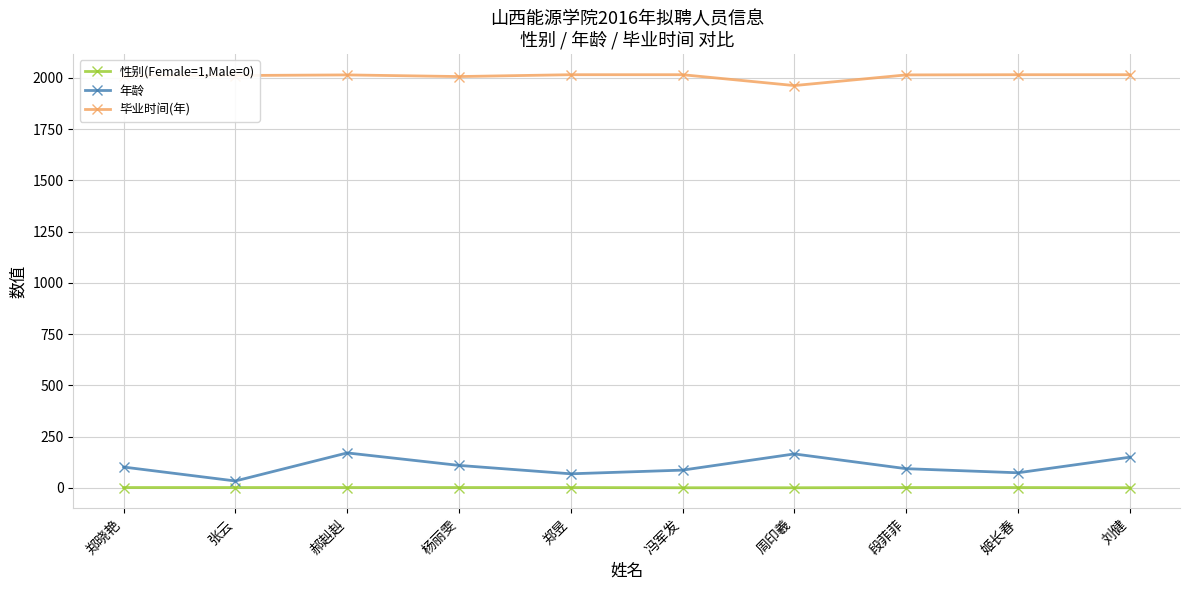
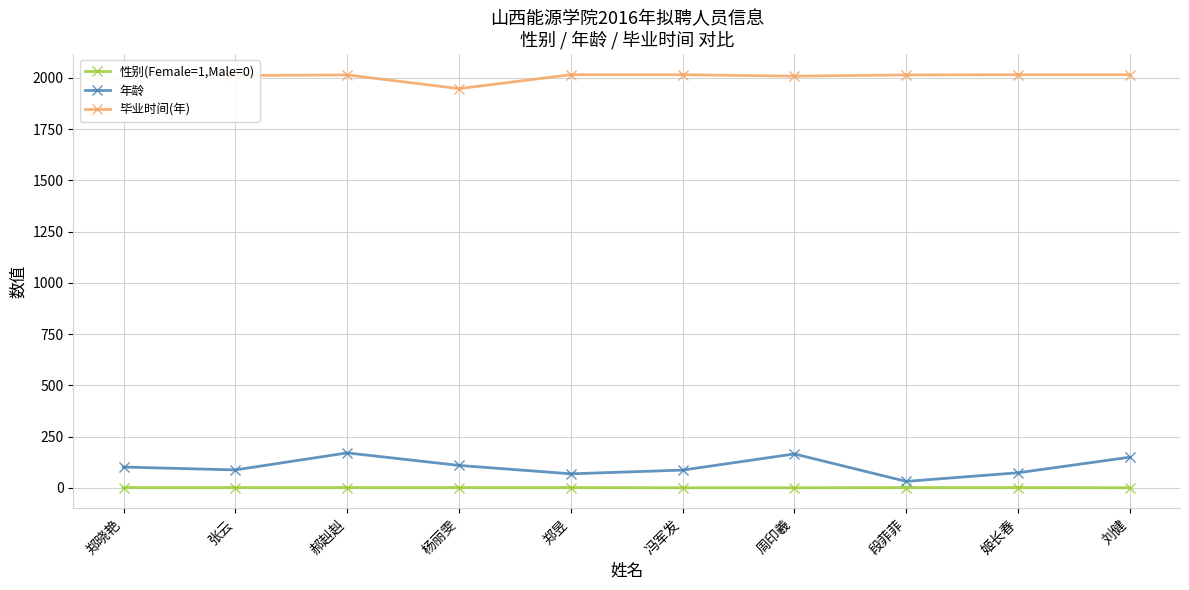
年龄, 张云: 30 -> 90
毕业时间(年), 杨丽雯: 2010 -> 1950
毕业时间(年), 周印羲: 1960 -> 2010
年龄, 段菲菲: 90 -> 30
